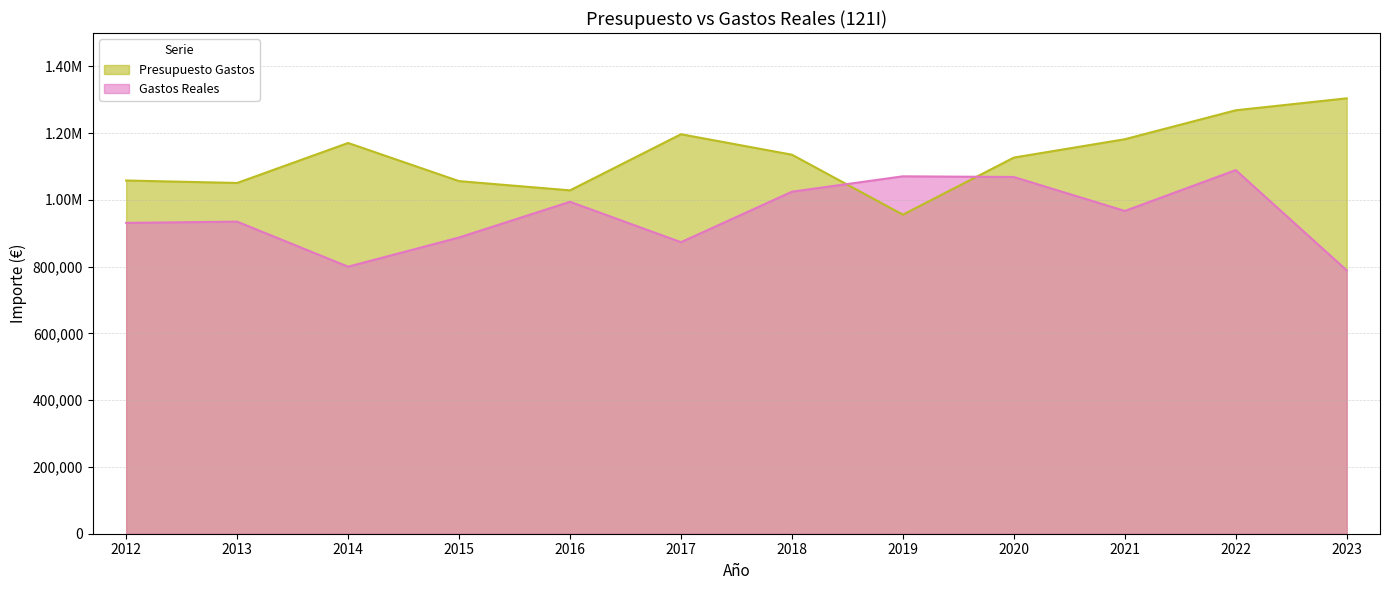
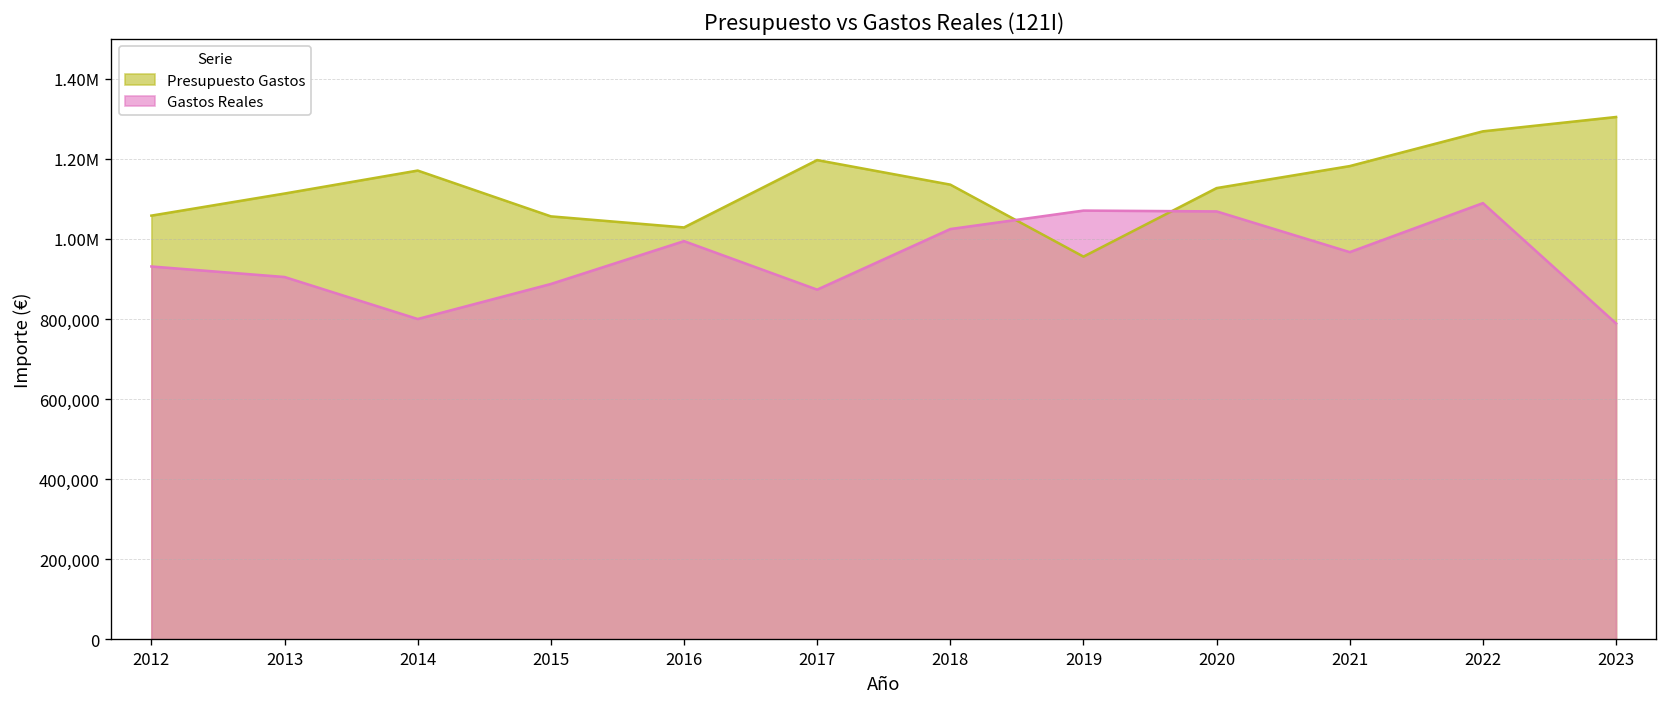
Presupuesto Gastos, 2013: 1,050,000 -> 1,110,000
Gastos Reales, 2013: 930,000 -> 900,000
